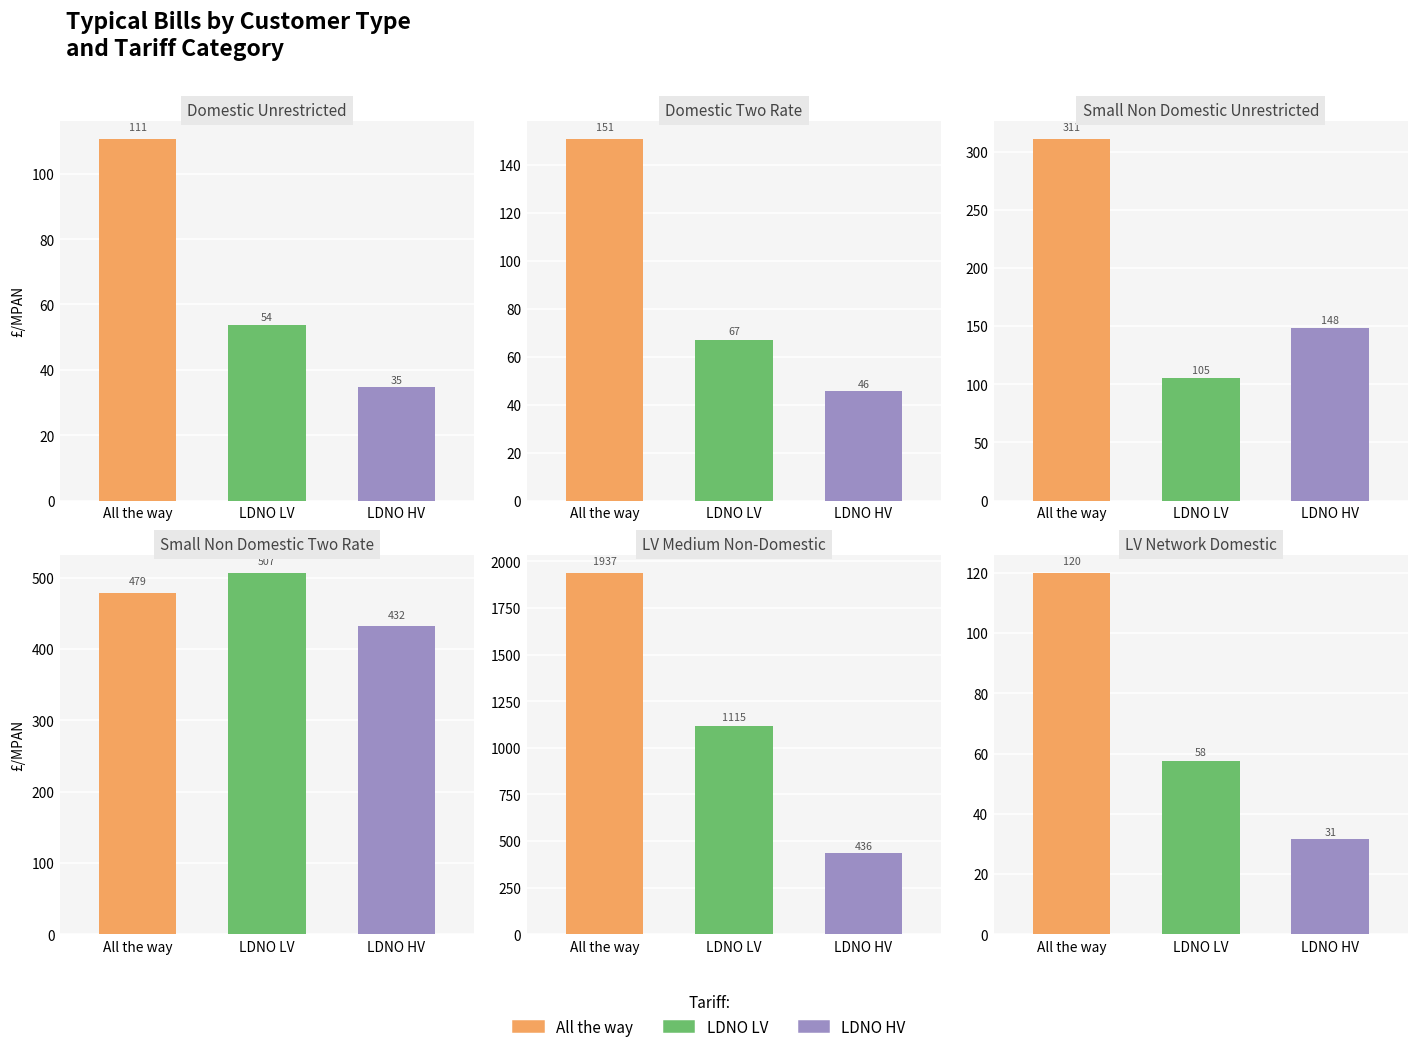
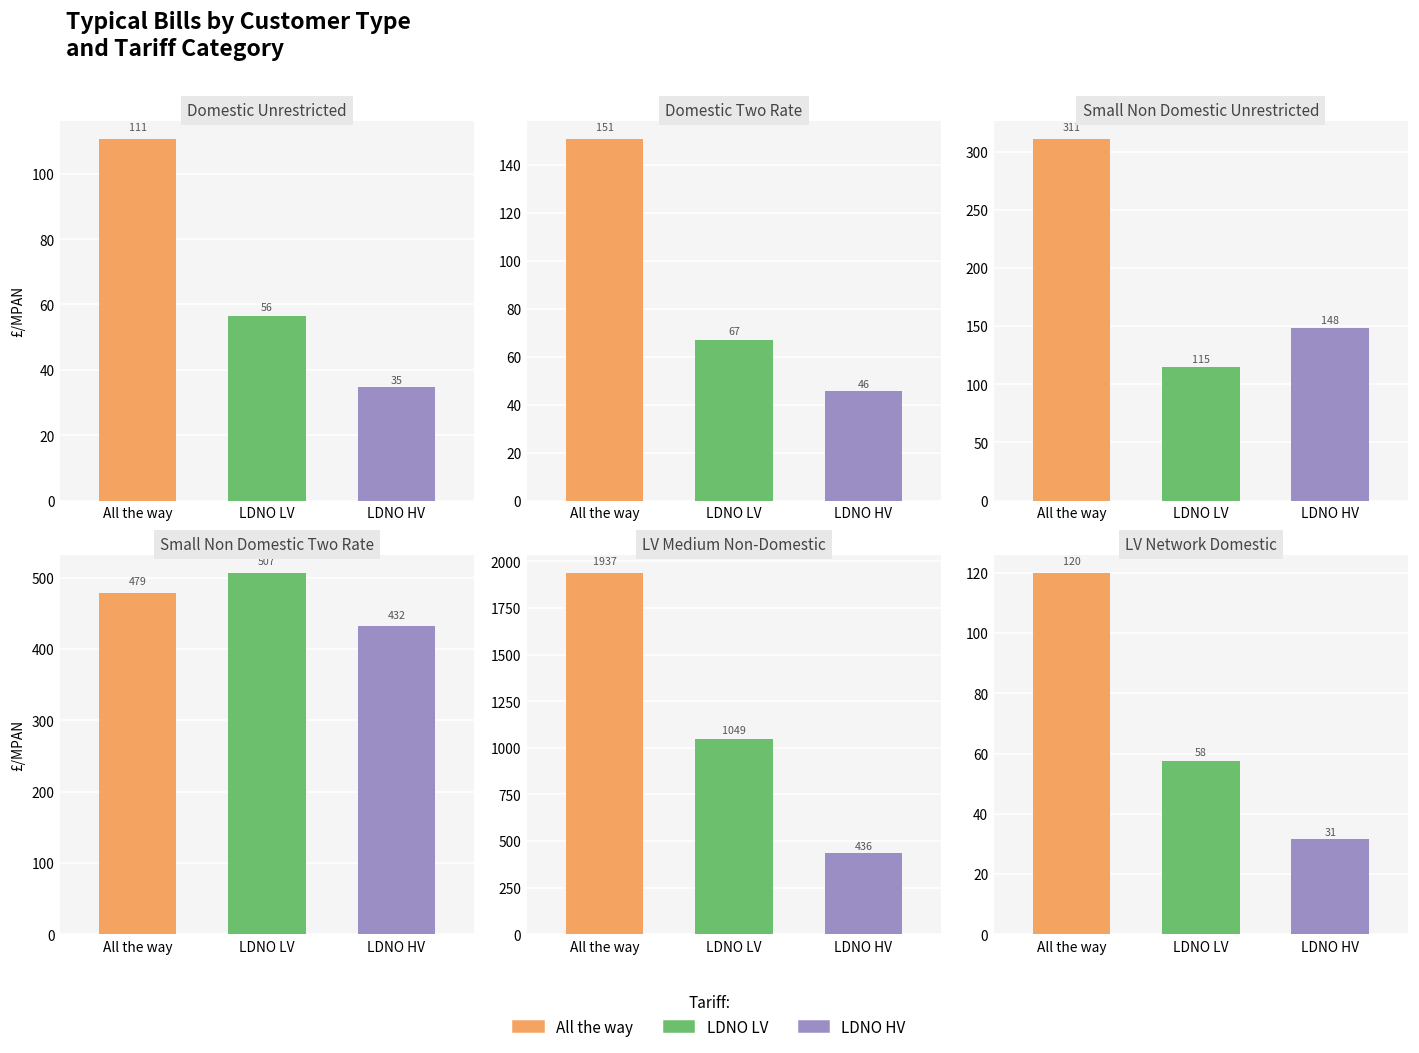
Domestic Unrestricted, LDNO LV: 54 -> 56
Small Non Domestic Unrestricted, LDNO LV: 105 -> 115
LV Medium Non-Domestic, LDNO LV: 1115 -> 1049
